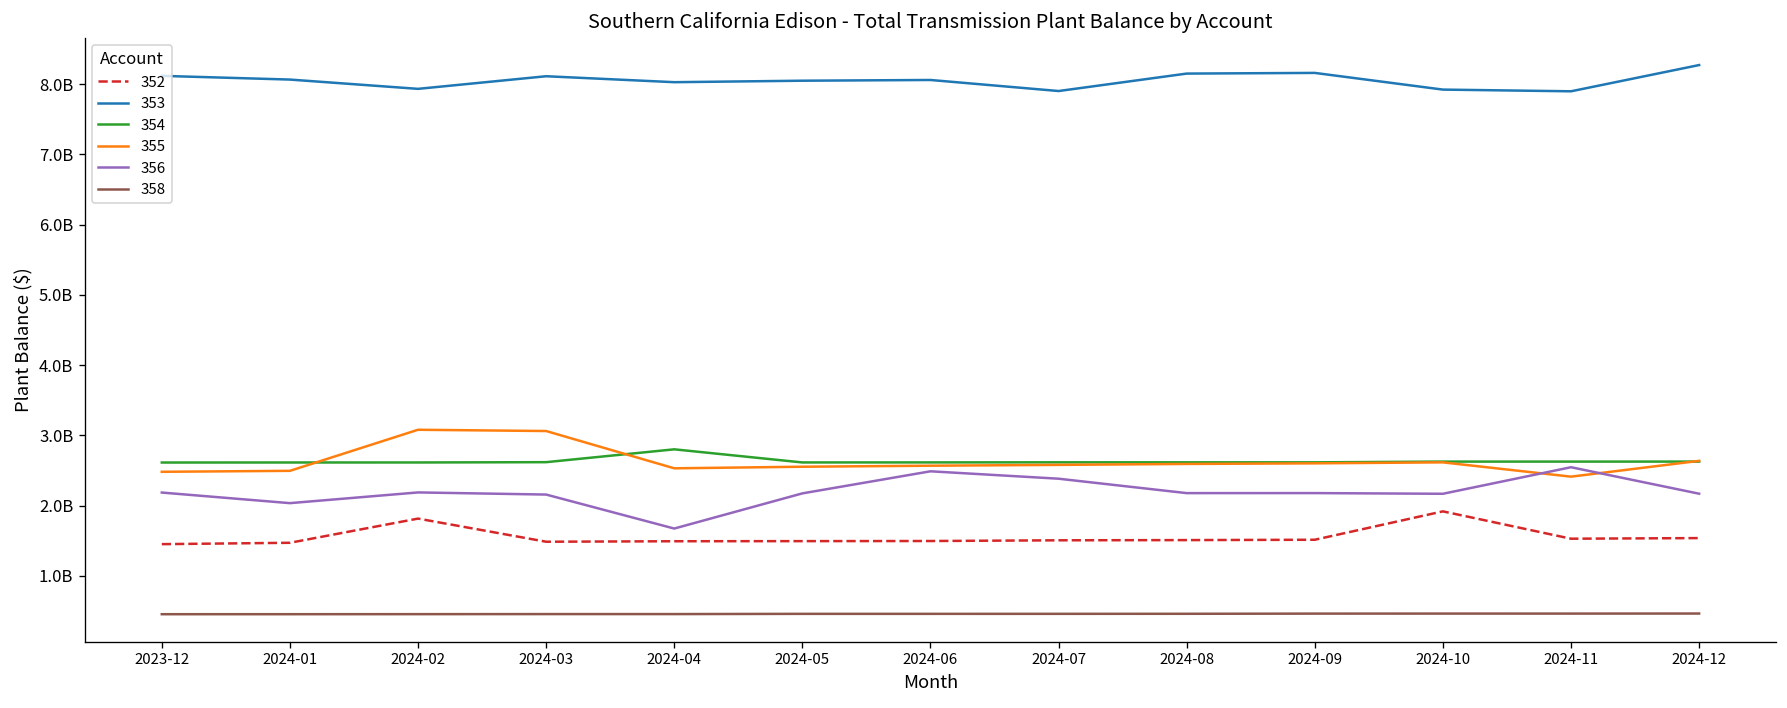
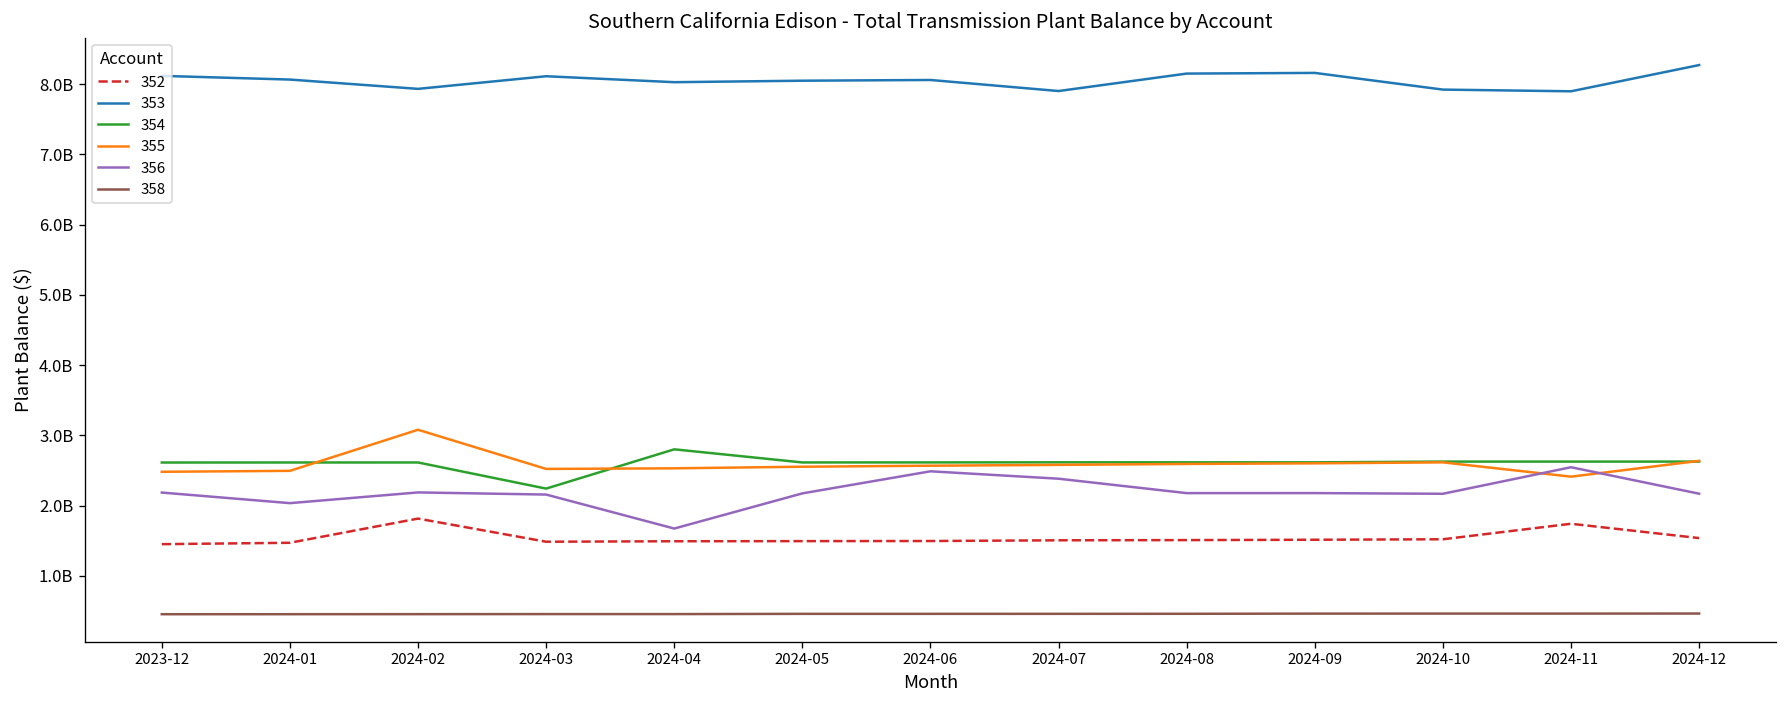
354, 2024-03: 2600000000 -> 2200000000
355, 2024-03: 3100000000 -> 2500000000
352, 2024-10: 1900000000 -> 1500000000
352, 2024-11: 1500000000 -> 1700000000
